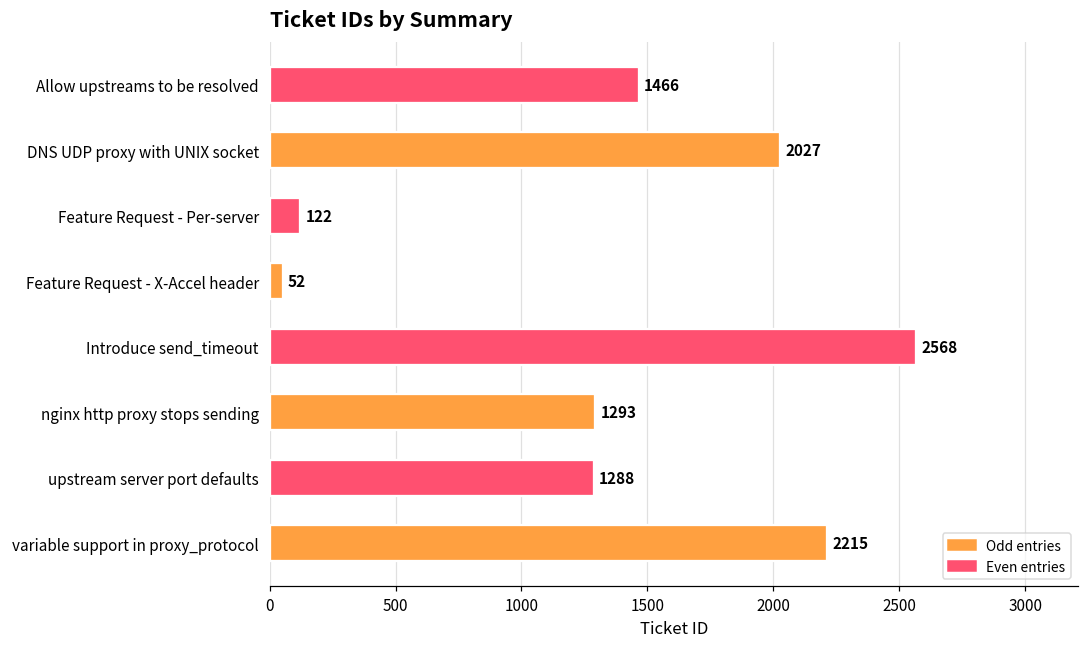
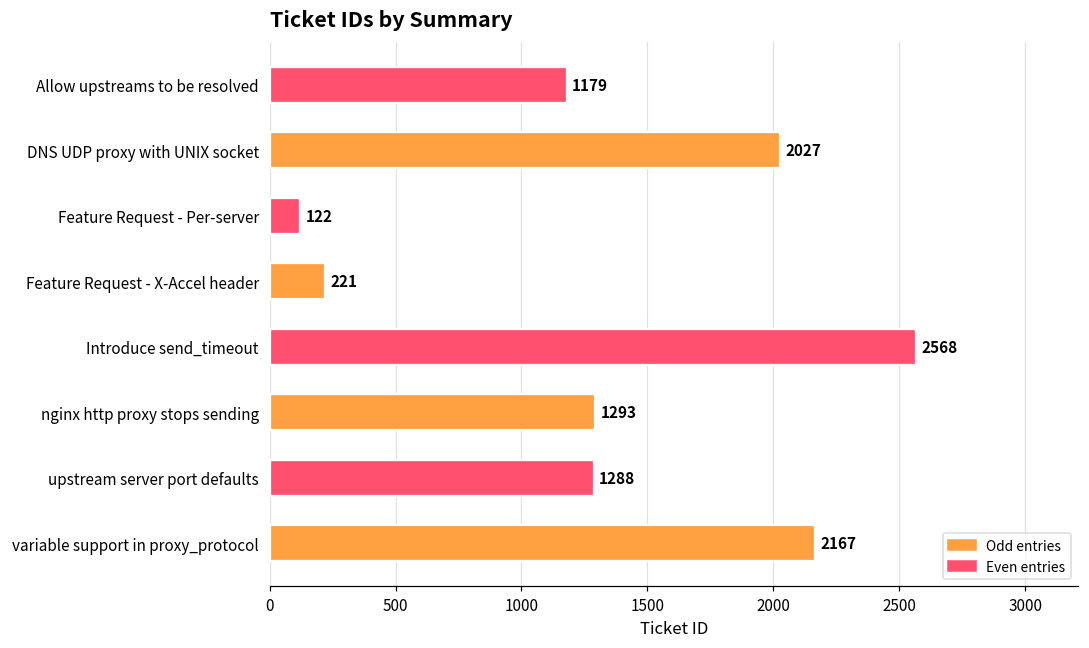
Allow upstreams to be resolved: 1466 -> 1179
Feature Request - X-Accel header: 52 -> 221
variable support in proxy_protocol: 2215 -> 2167
